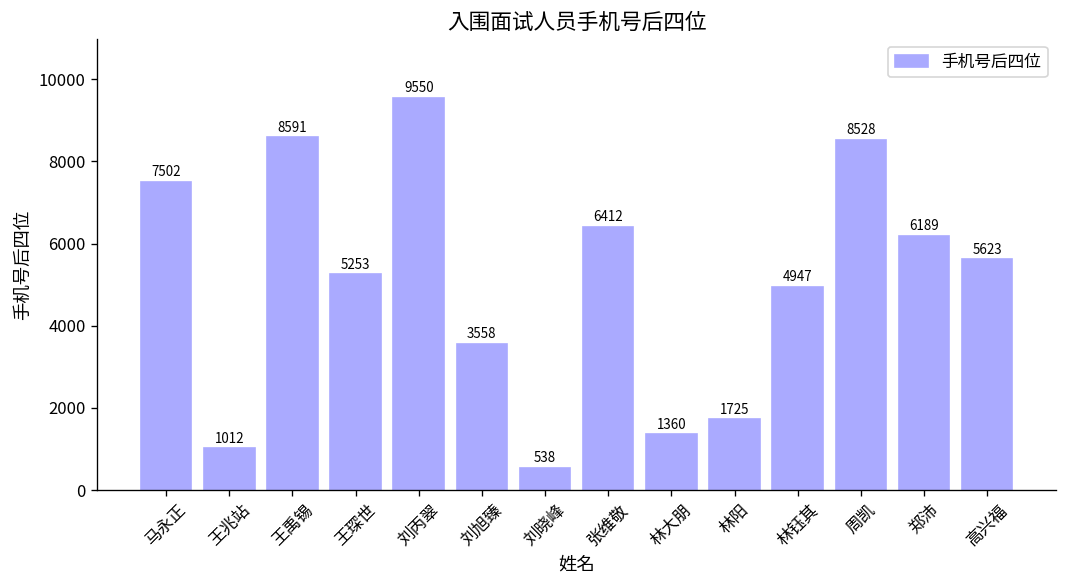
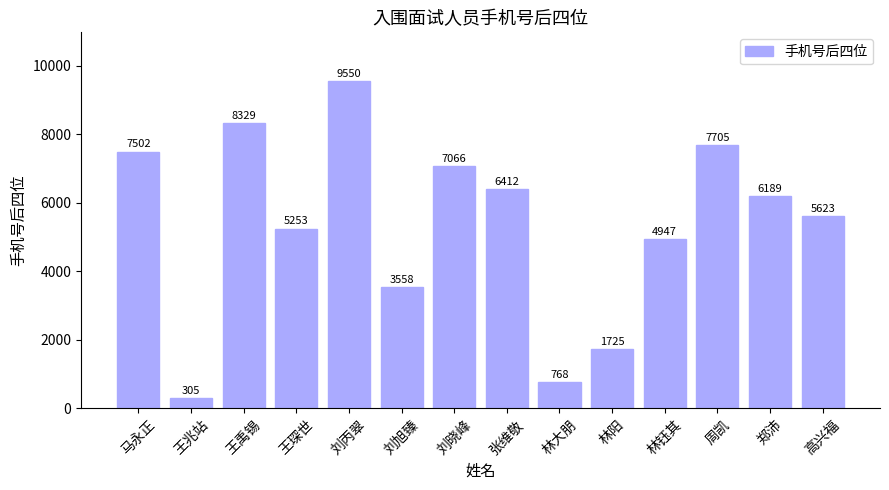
王兆站: 1012 -> 305
王禹锡: 8591 -> 8329
刘晓峰: 538 -> 7066
林大朋: 1360 -> 768
周凯: 8528 -> 7705
